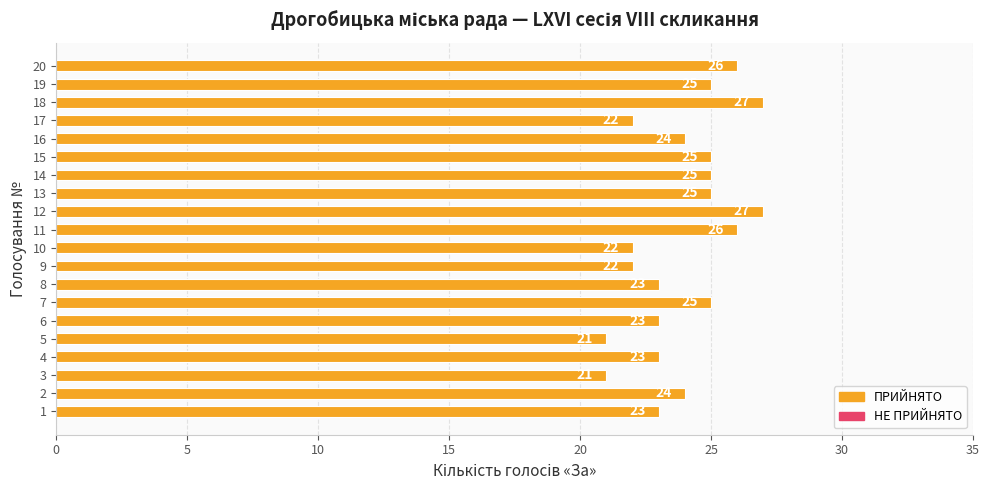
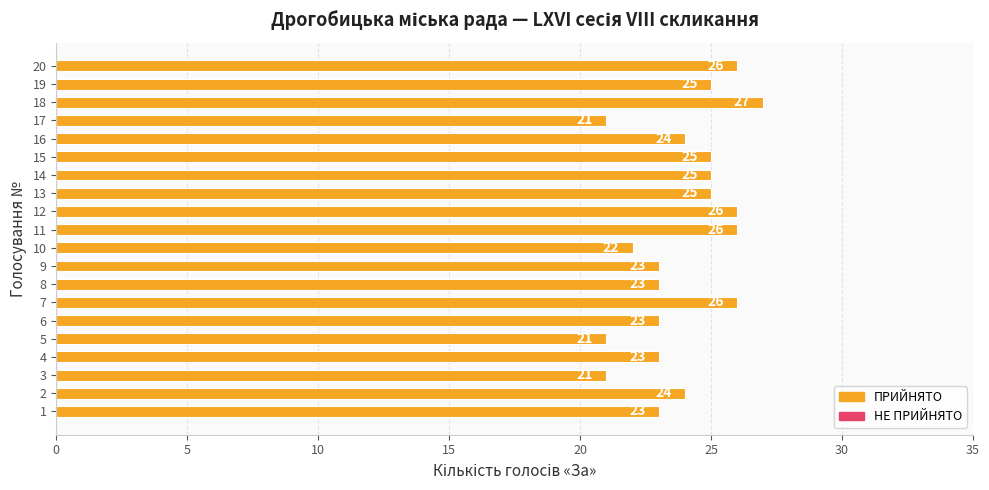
17: 22 -> 21
12: 27 -> 26
9: 22 -> 23
7: 25 -> 26
